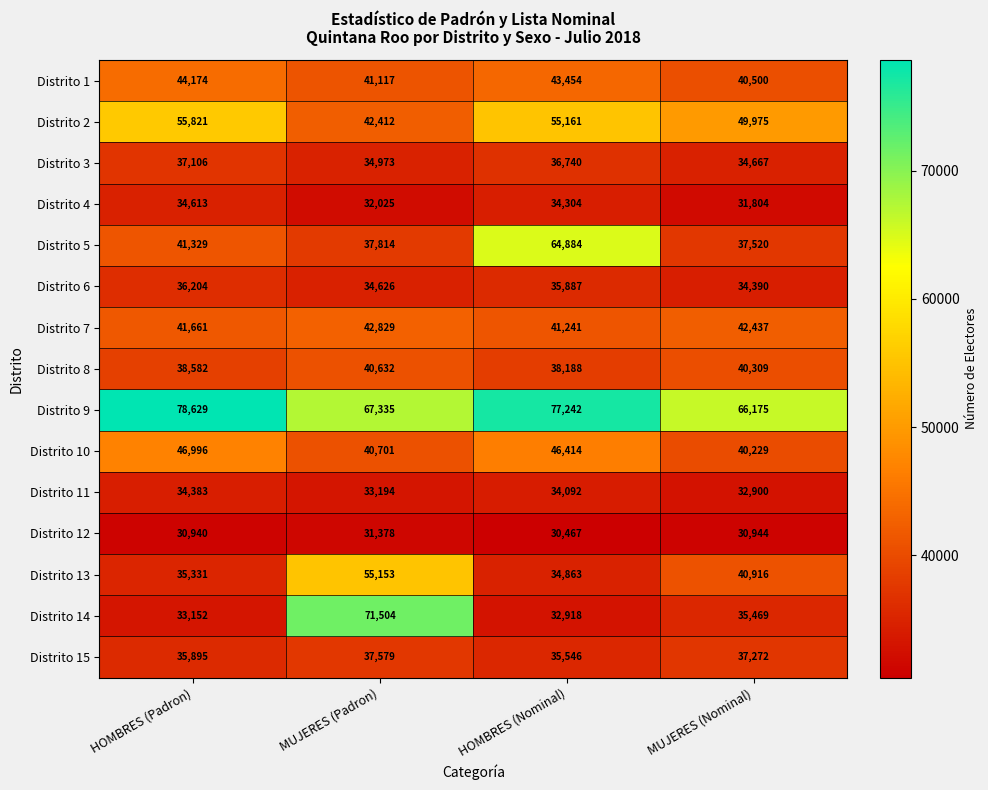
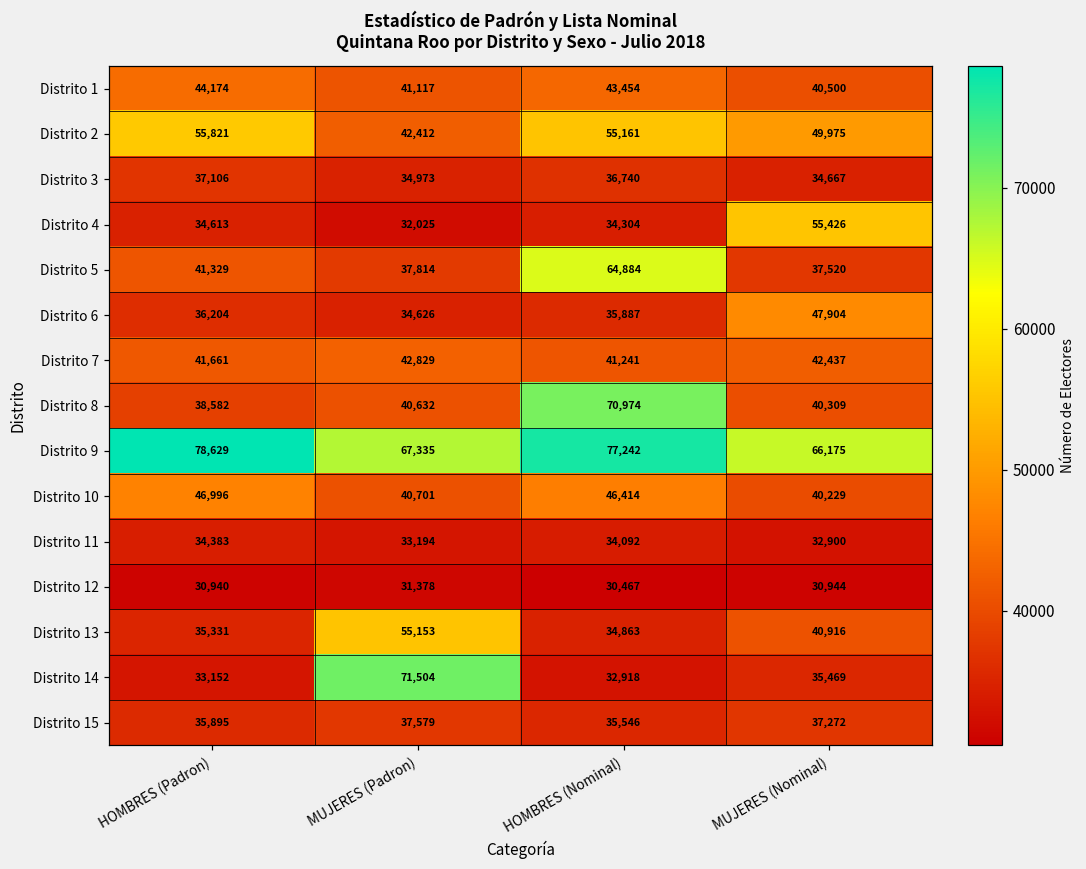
Distrito 4, MUJERES (Nominal): 31,804 -> 55,426
Distrito 6, MUJERES (Nominal): 34,390 -> 47,904
Distrito 8, HOMBRES (Nominal): 38,188 -> 70,974
